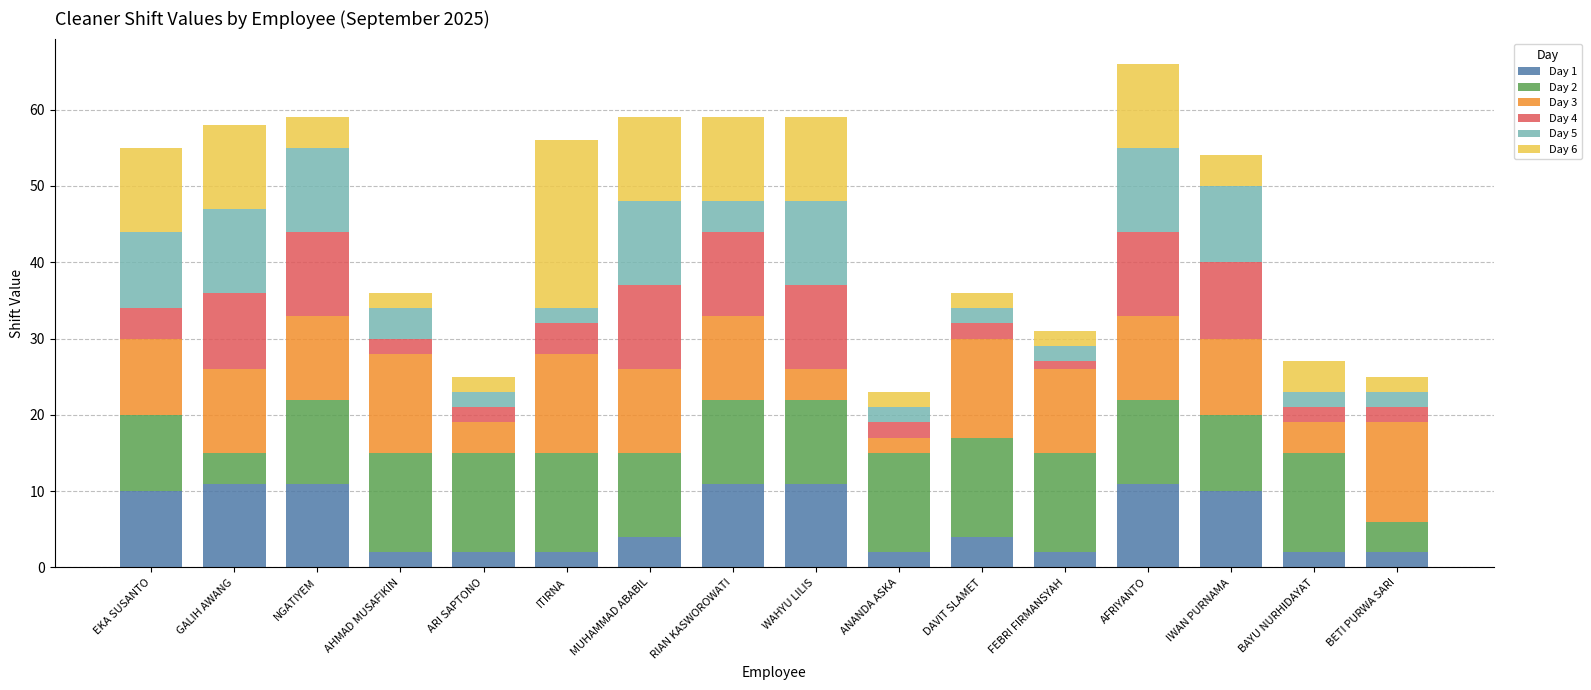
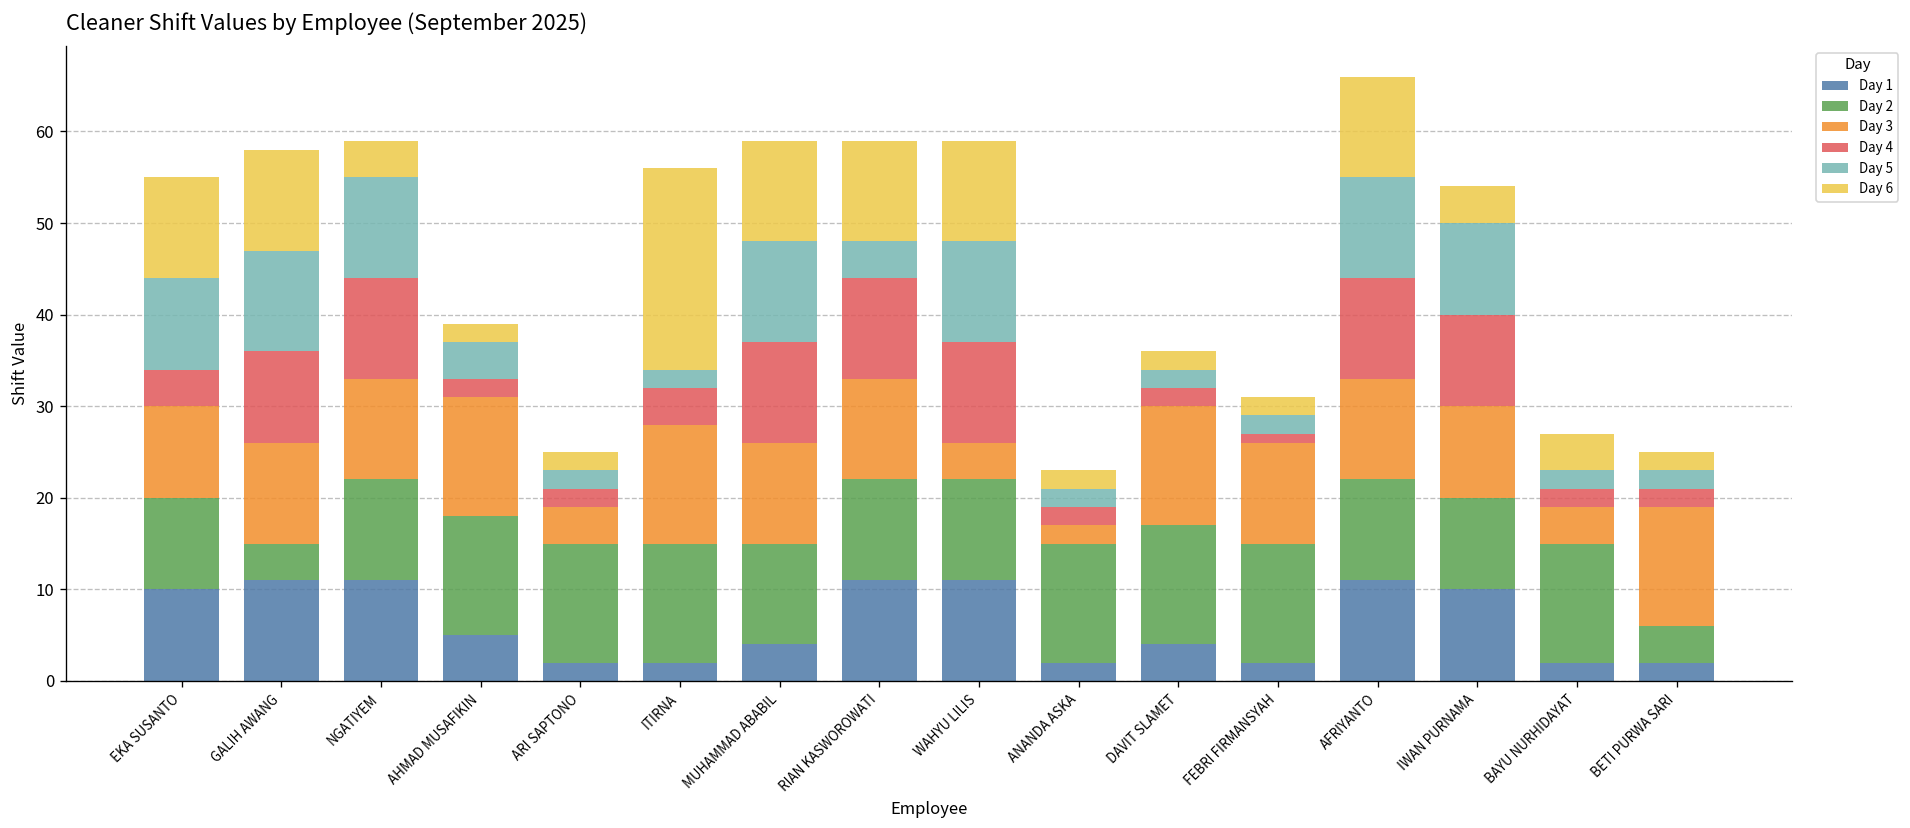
Day 1, AHMAD MUSAFIKIN: 2 -> 5
